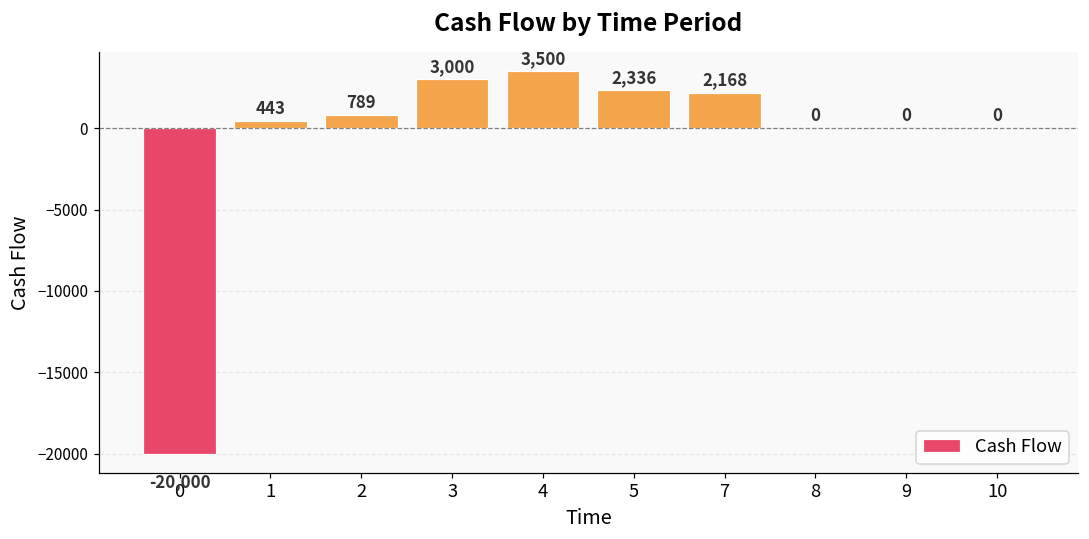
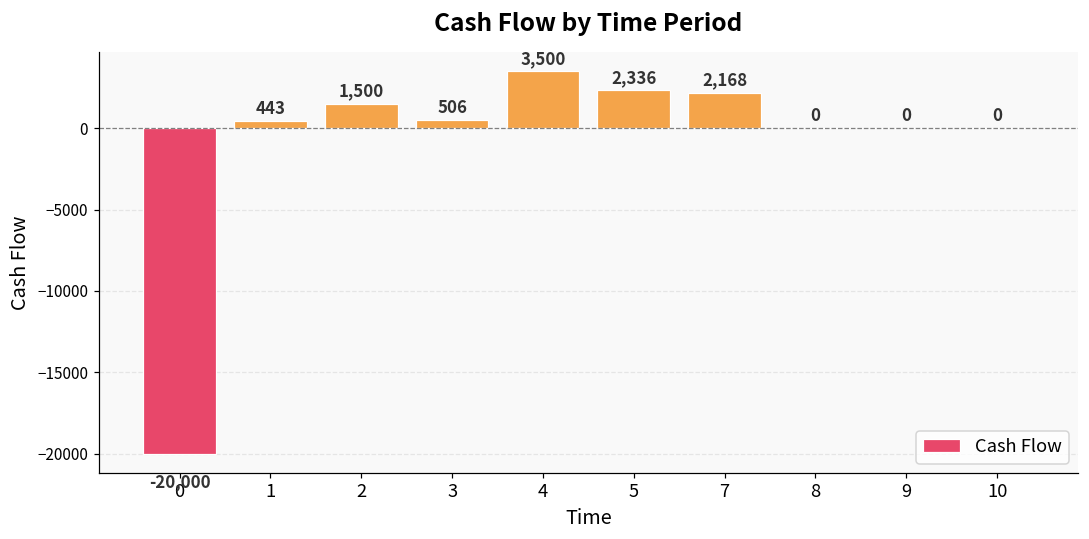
2: 789 -> 1,500
3: 3,000 -> 506
